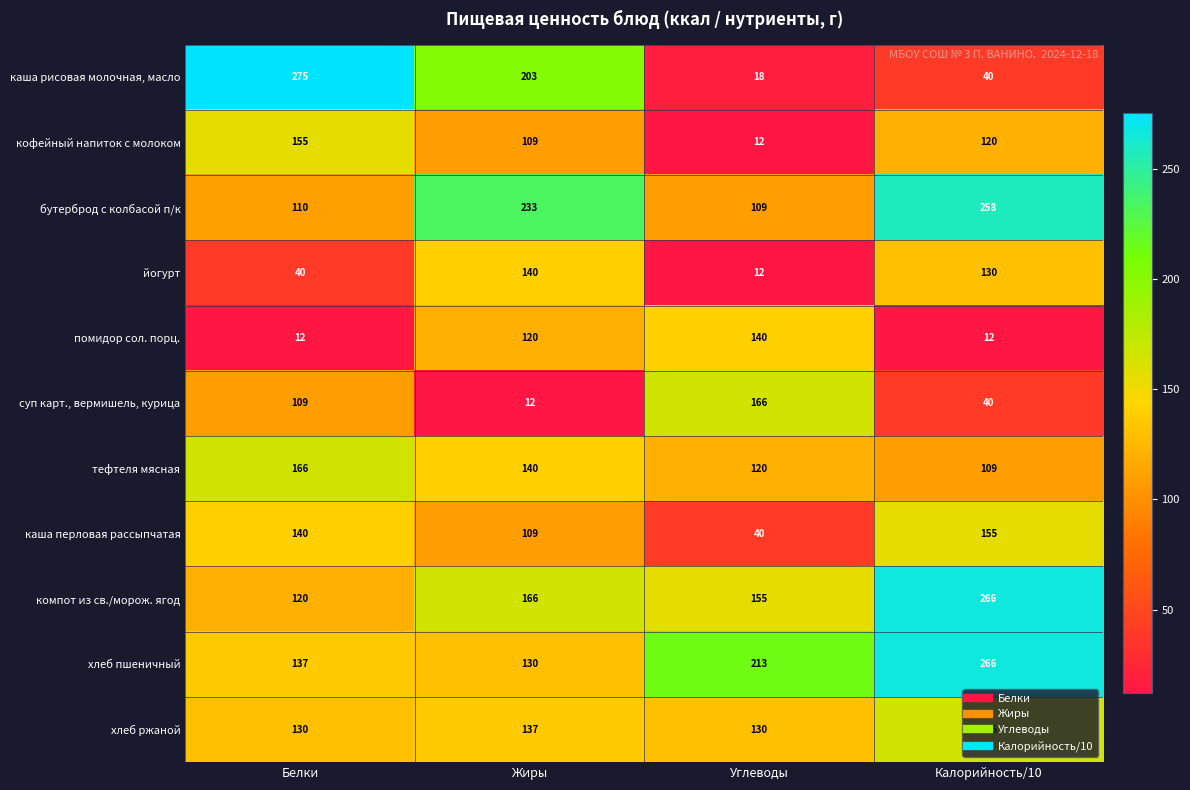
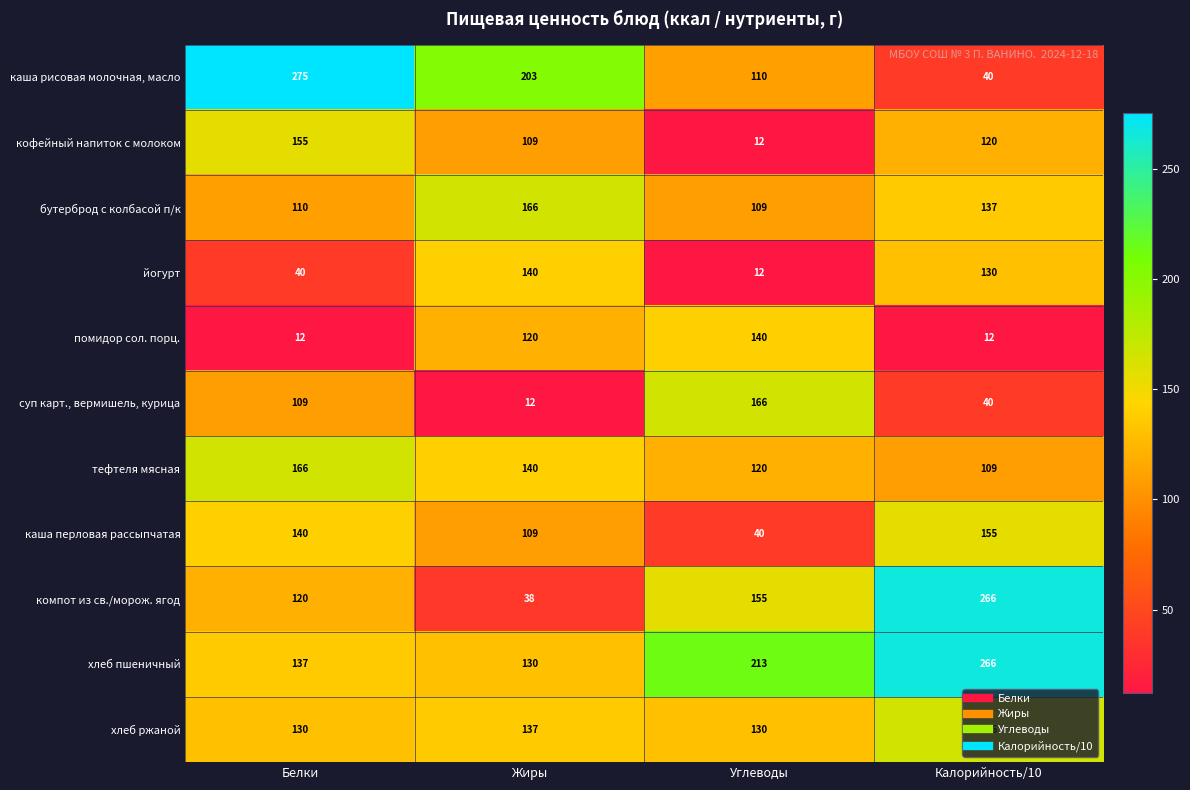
каша рисовая молочная, масло, Углеводы: 18 -> 110
бутерброд с колбасой п/к, Жиры: 233 -> 166
бутерброд с колбасой п/к, Калорийность/10: 258 -> 137
компот из св./морож. ягод, Жиры: 166 -> 38
